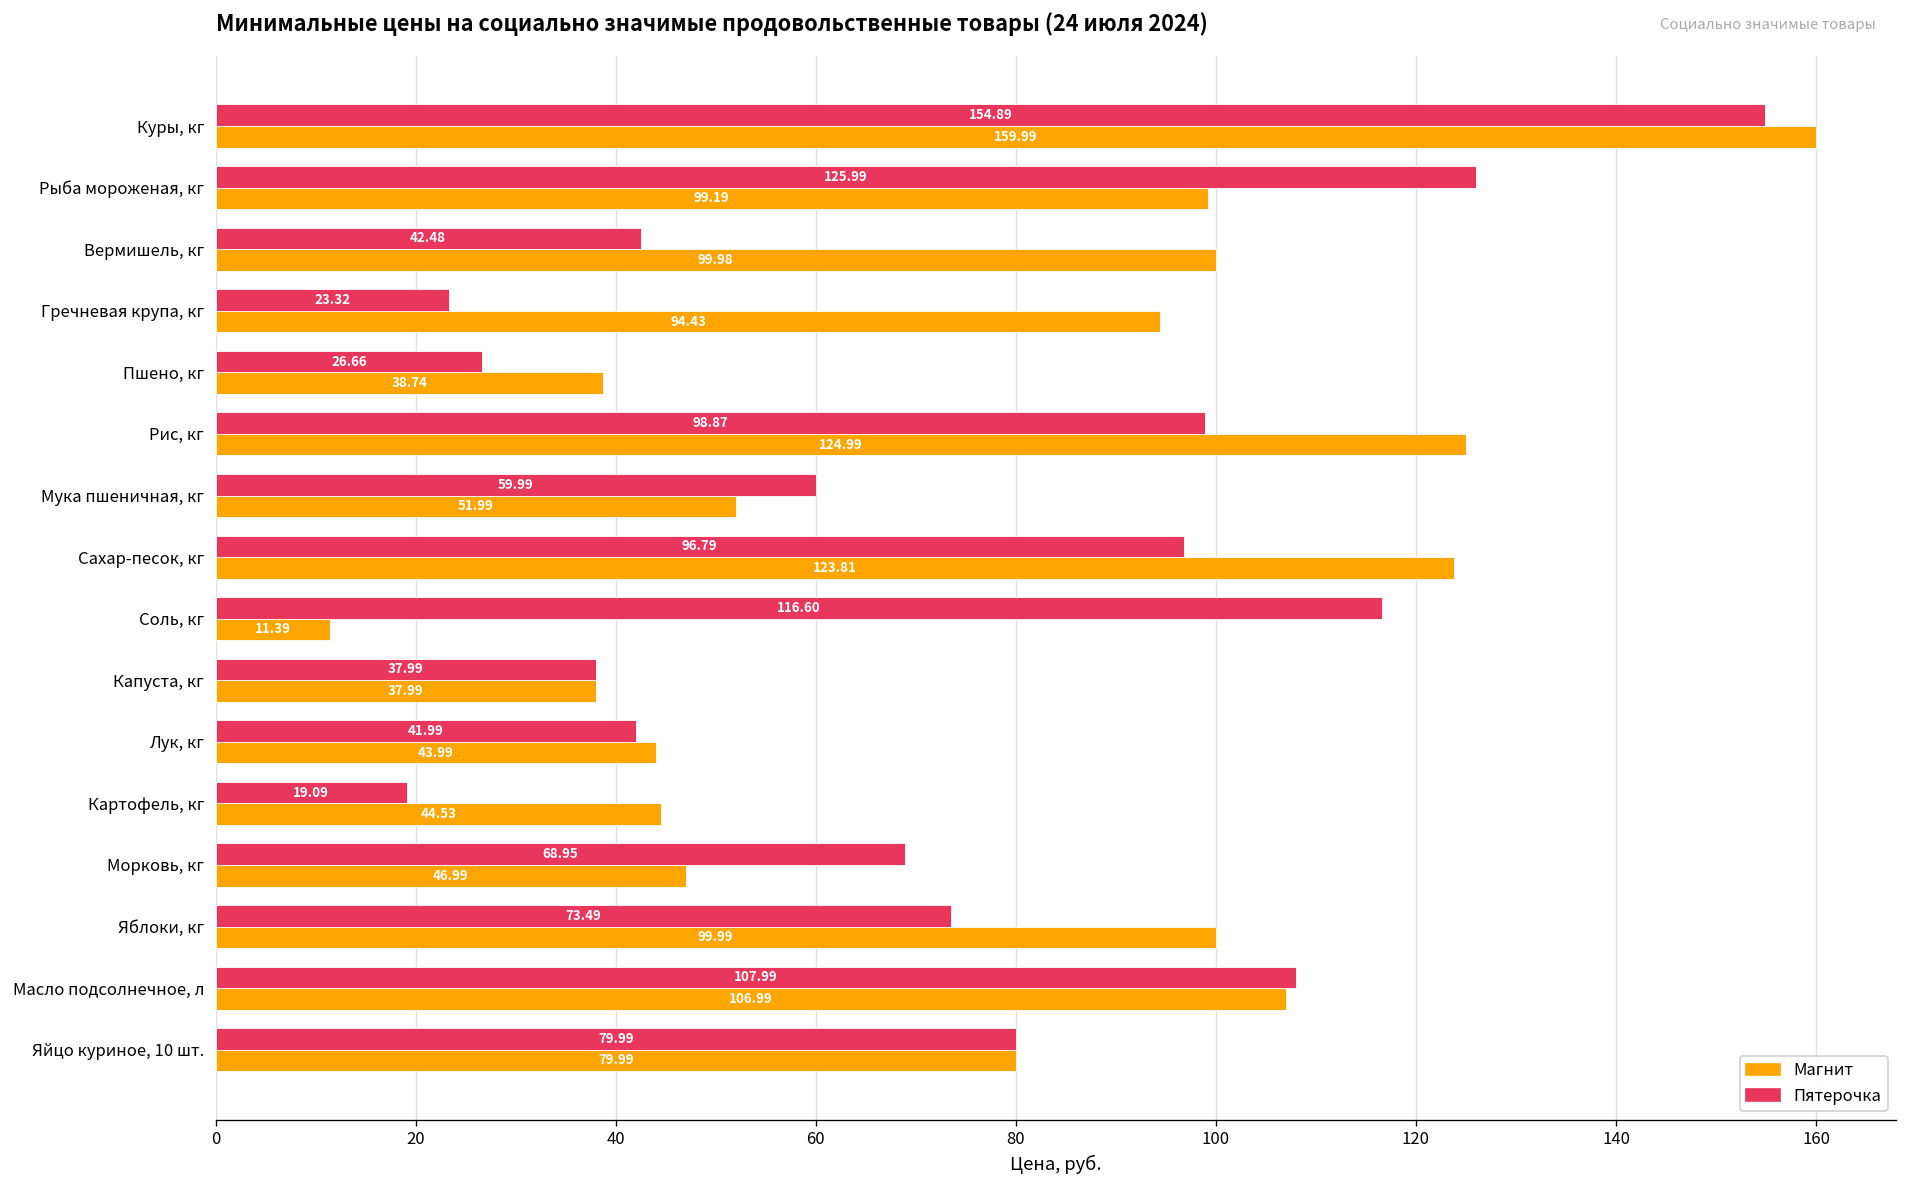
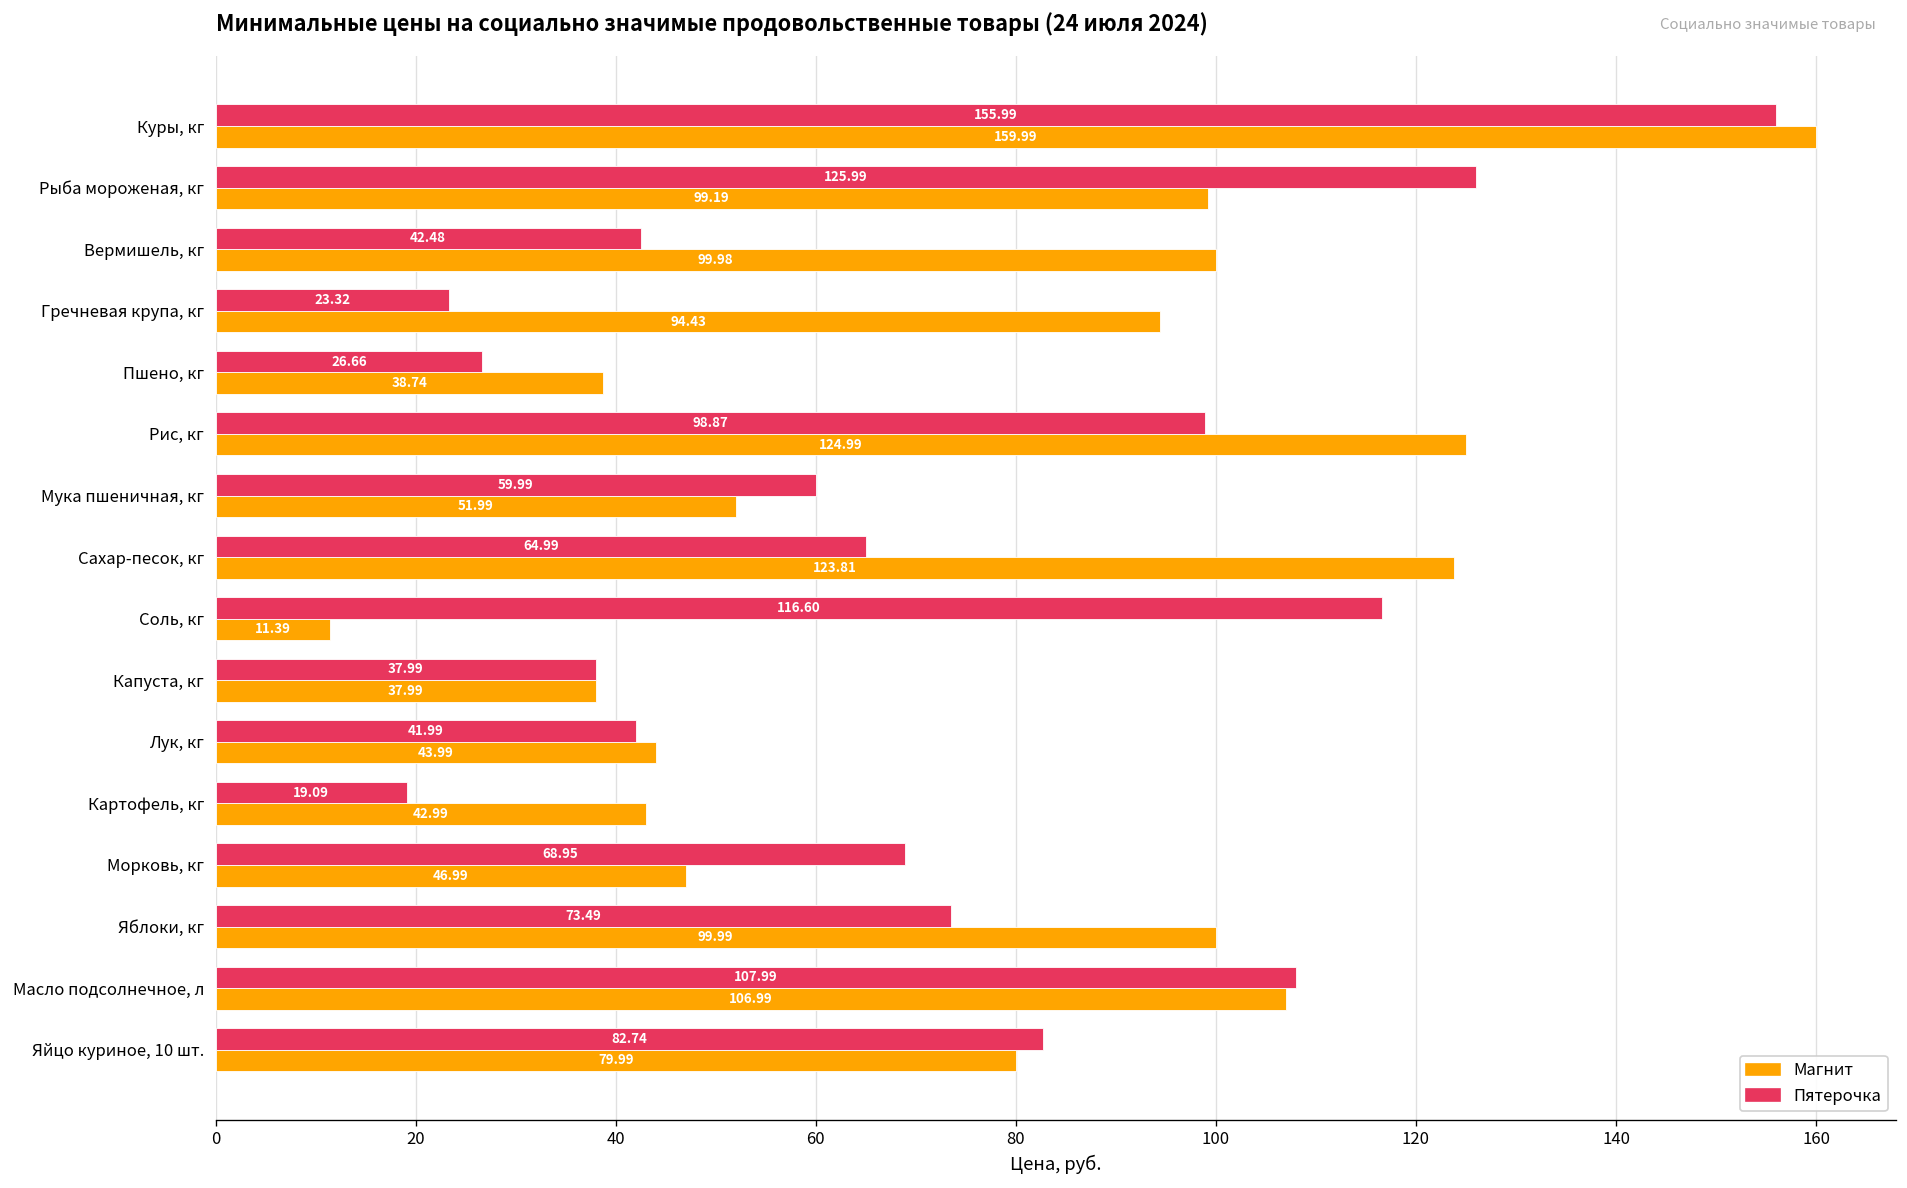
Пятерочка, Куры, кг: 154.89 -> 155.99
Пятерочка, Сахар-песок, кг: 96.79 -> 64.99
Магнит, Картофель, кг: 44.53 -> 42.99
Пятерочка, Яйцо куриное, 10 шт.: 79.99 -> 82.74
